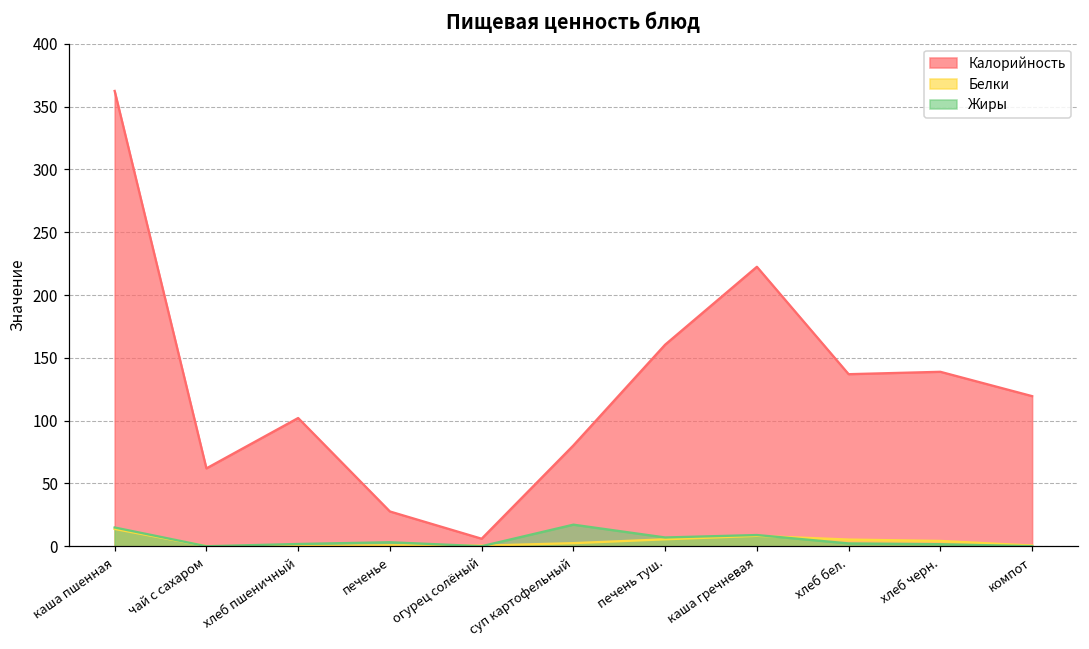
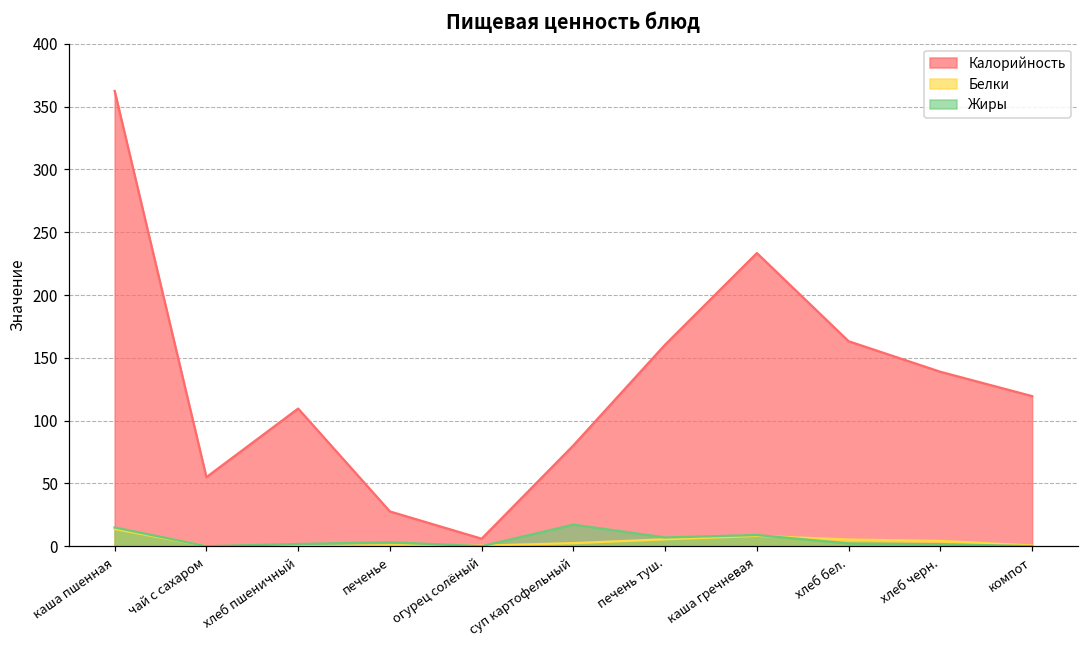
Калорийность, чай с сахаром: 62 -> 55
Калорийность, хлеб пшеничный: 102 -> 110
Калорийность, каша гречневая: 223 -> 233
Калорийность, хлеб бел.: 137 -> 163
